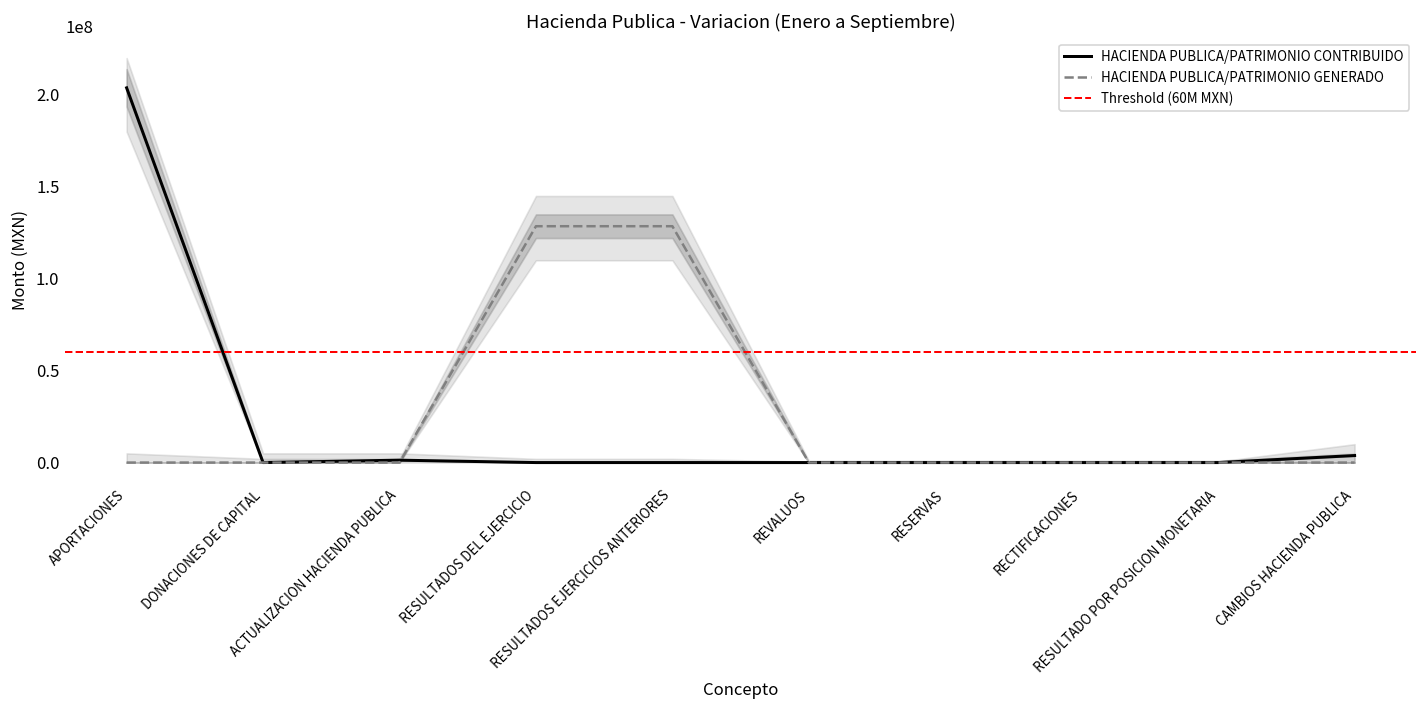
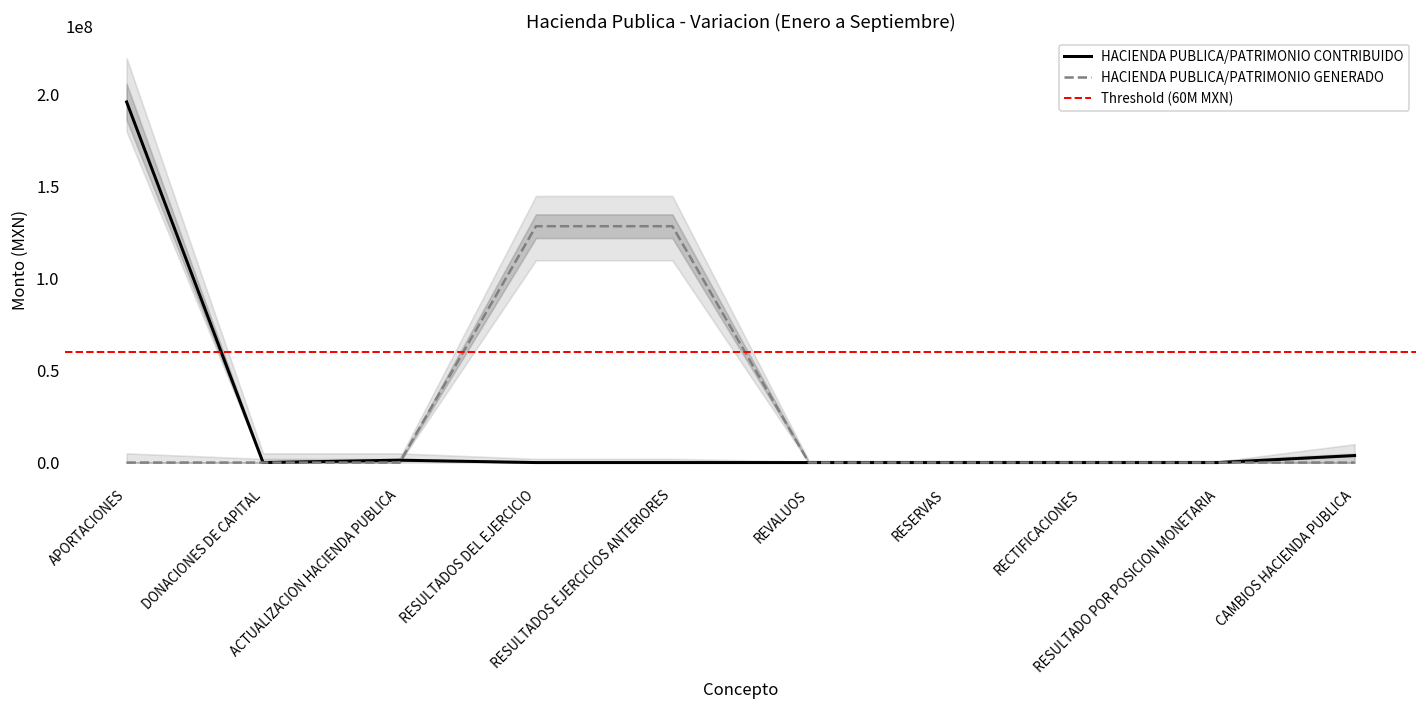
HACIENDA PUBLICA/PATRIMONIO CONTRIBUIDO, APORTACIONES: 204000000 -> 196000000
